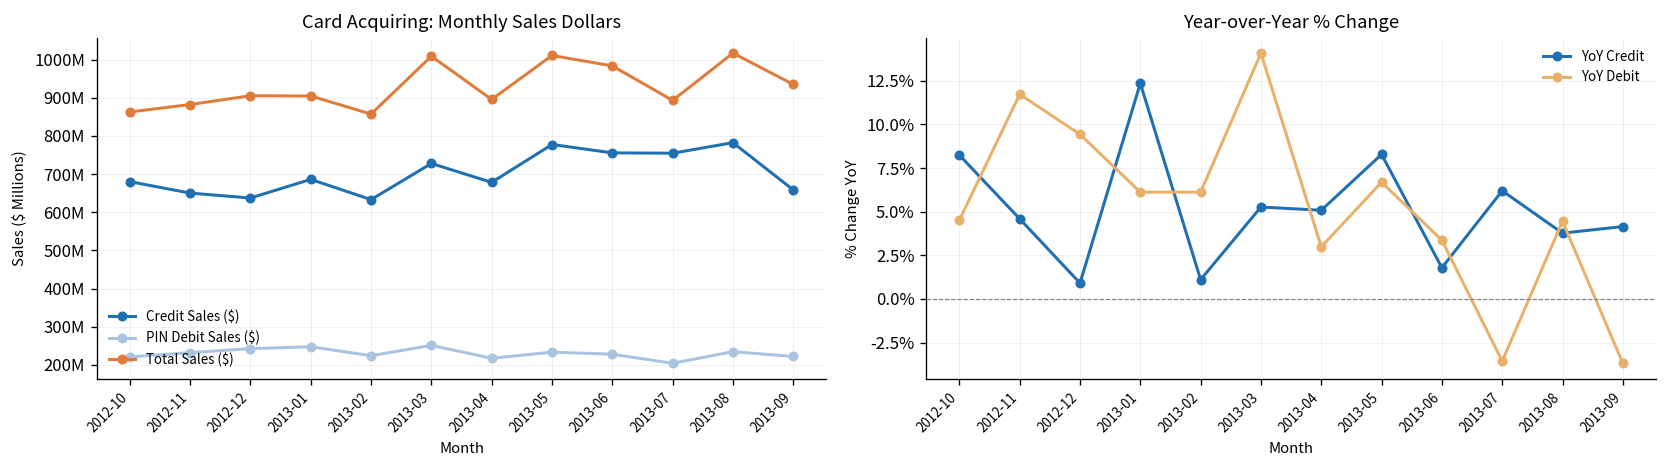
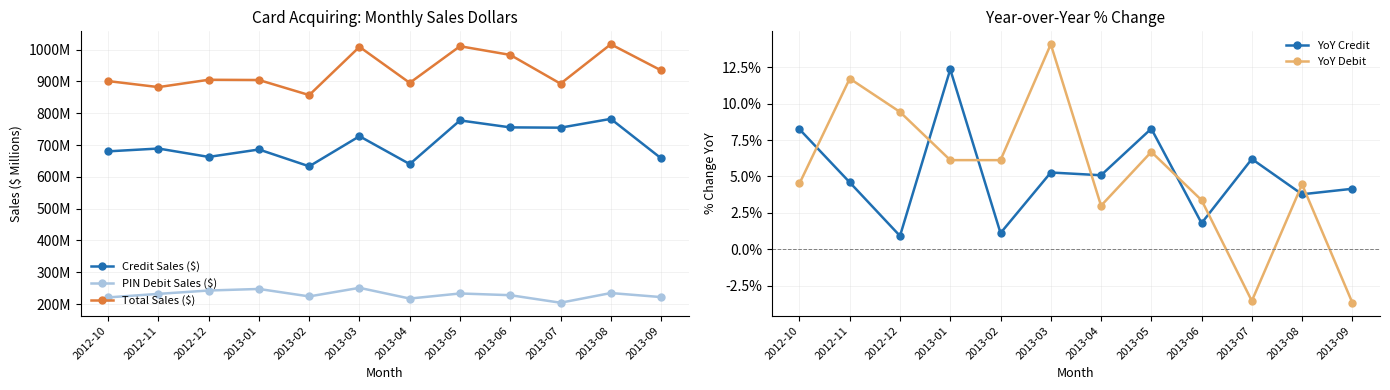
Card Acquiring: Monthly Sales Dollars, Total Sales ($), 2012-10: 860000000 -> 900000000
Card Acquiring: Monthly Sales Dollars, Credit Sales ($), 2012-11: 650000000 -> 690000000
Card Acquiring: Monthly Sales Dollars, Credit Sales ($), 2012-12: 640000000 -> 660000000
Card Acquiring: Monthly Sales Dollars, Credit Sales ($), 2013-04: 680000000 -> 640000000
